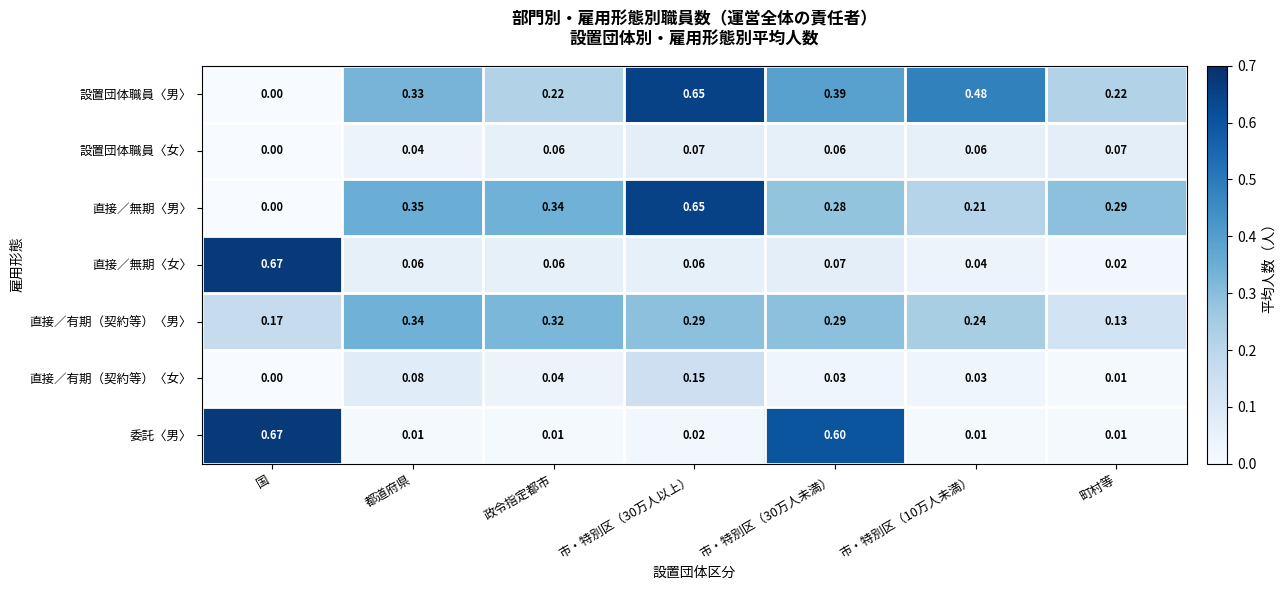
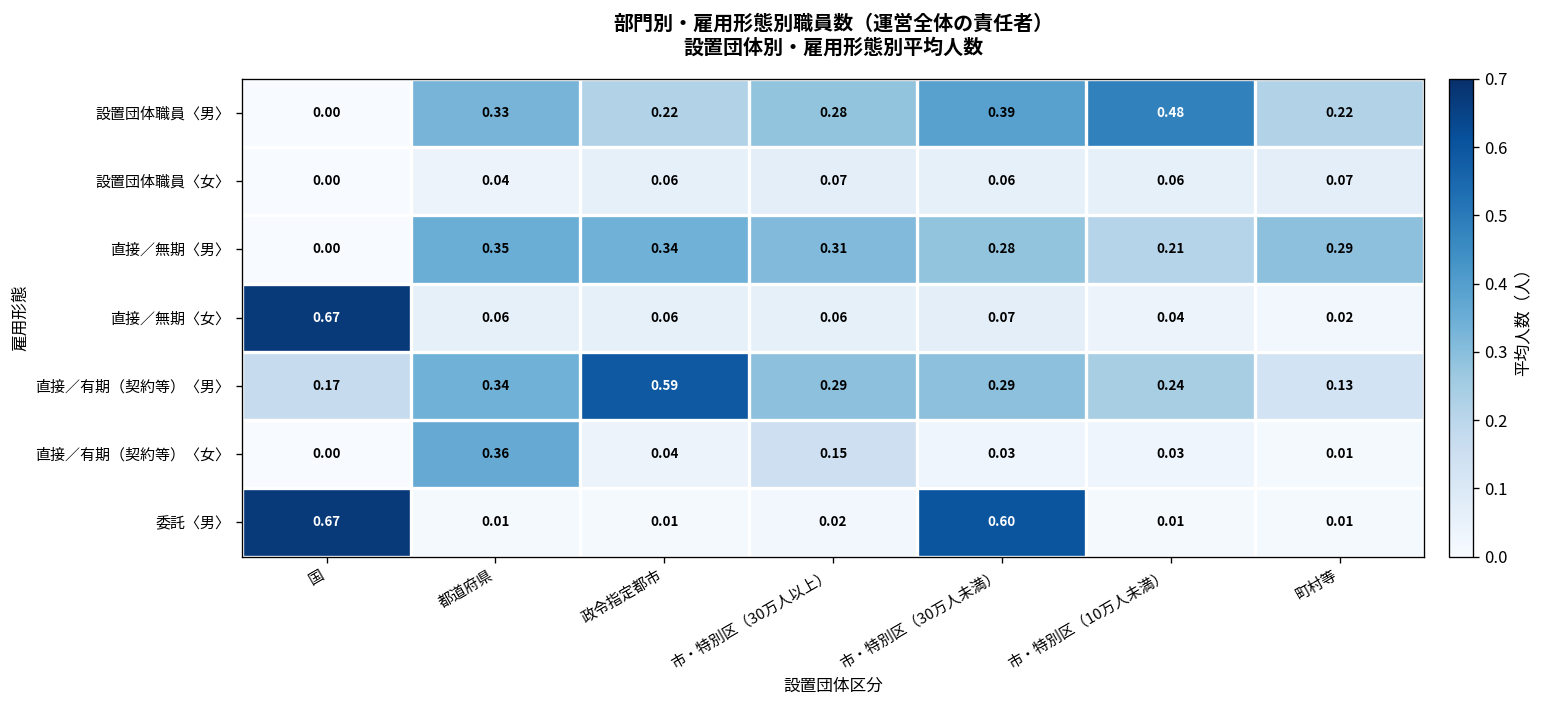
設置団体職員〈男〉, 市・特別区（30万人以上）: 0.65 -> 0.28
直接／無期〈男〉, 市・特別区（30万人以上）: 0.65 -> 0.31
直接／有期（契約等）〈男〉, 政令指定都市: 0.32 -> 0.59
直接／有期（契約等）〈女〉, 都道府県: 0.08 -> 0.36
